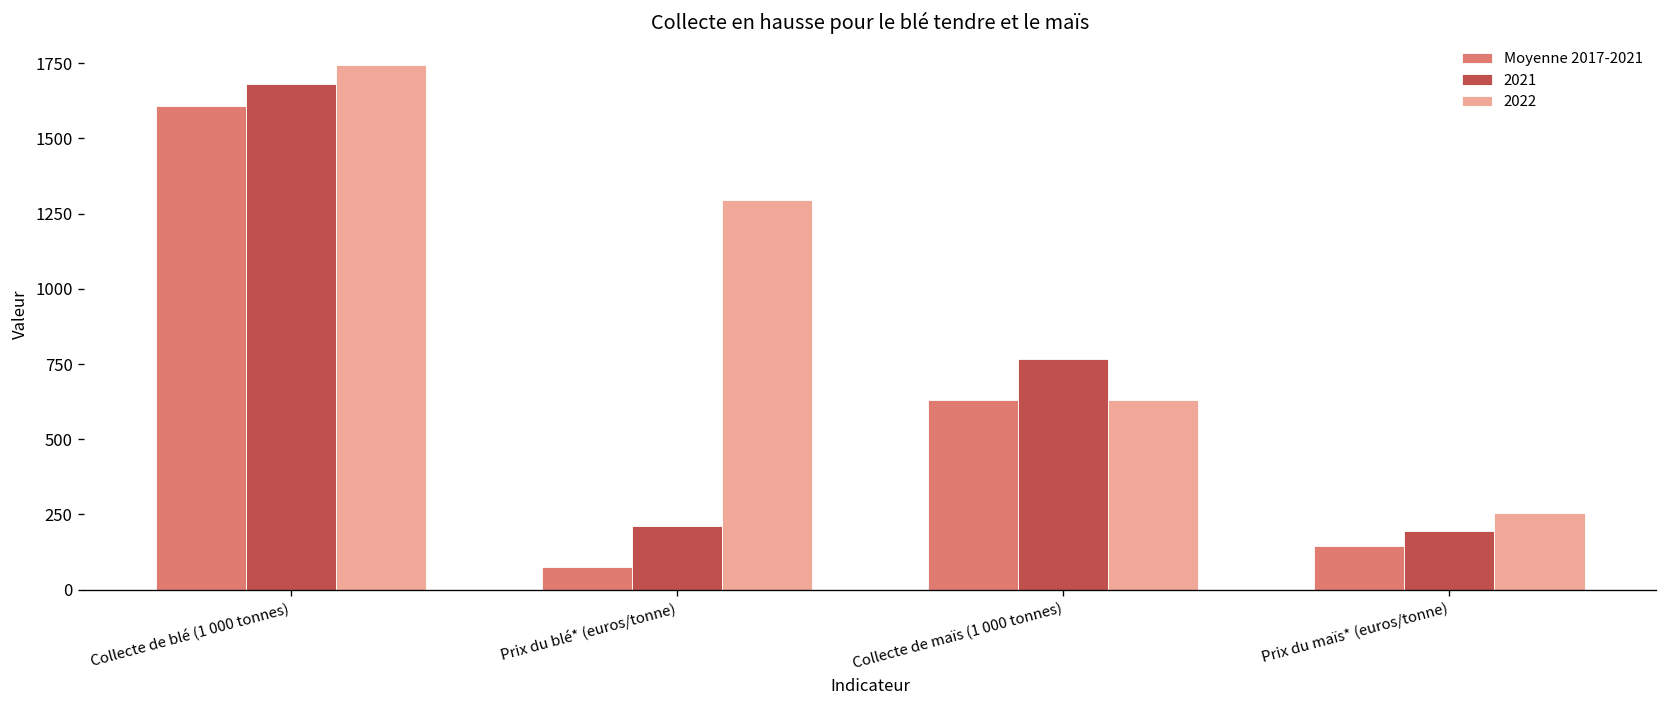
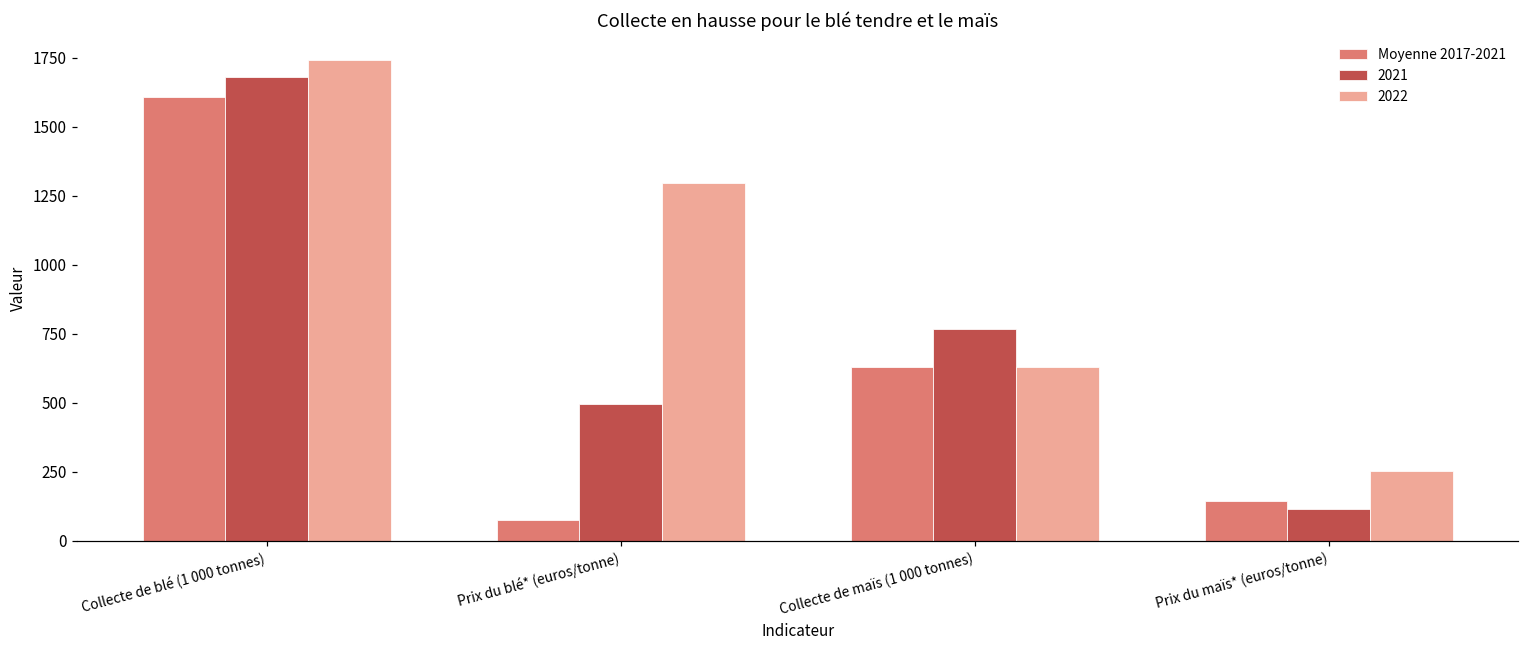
2021, Prix du blé* (euros/tonne): 210 -> 490
2021, Prix du maïs* (euros/tonne): 190 -> 120
